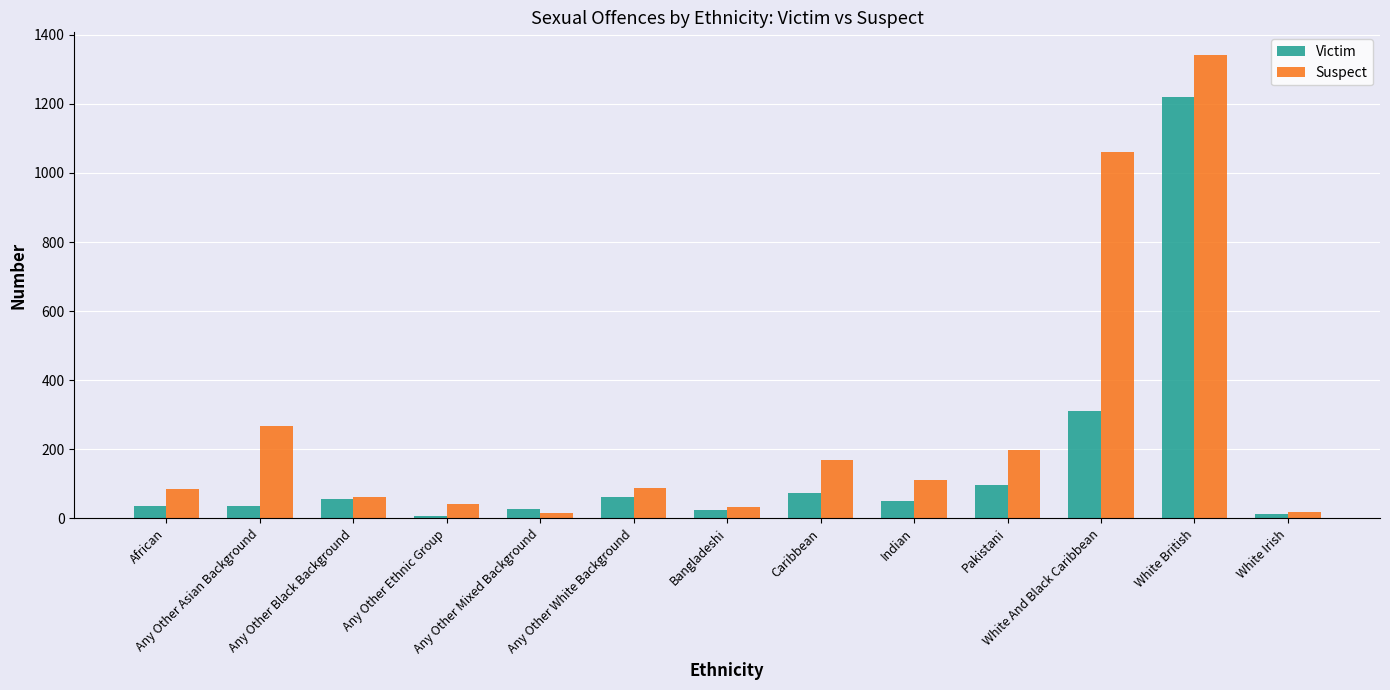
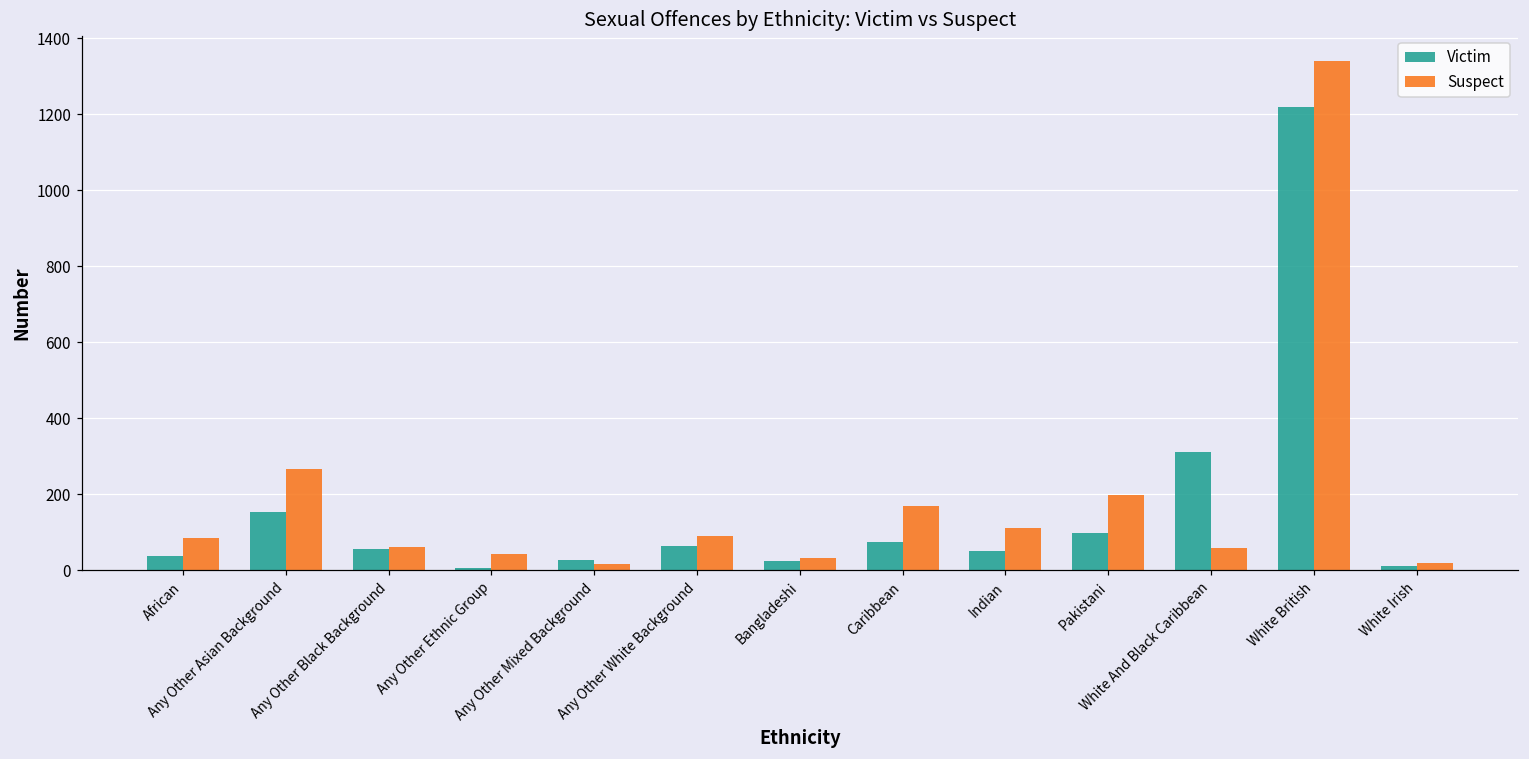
Victim, Any Other Asian Background: 40 -> 150
Suspect, White And Black Caribbean: 1060 -> 60
